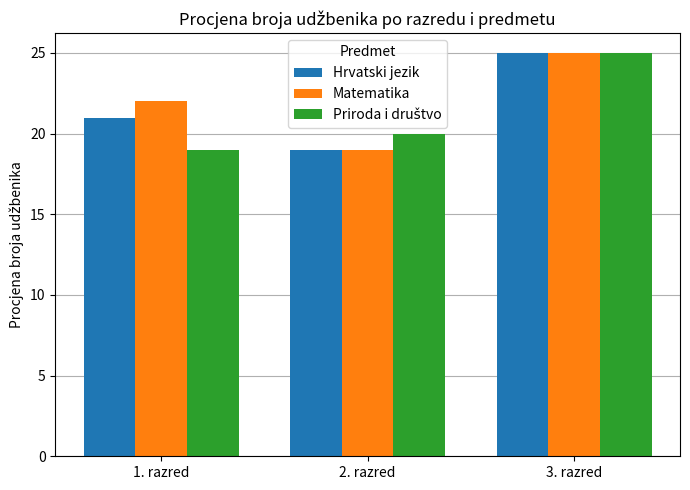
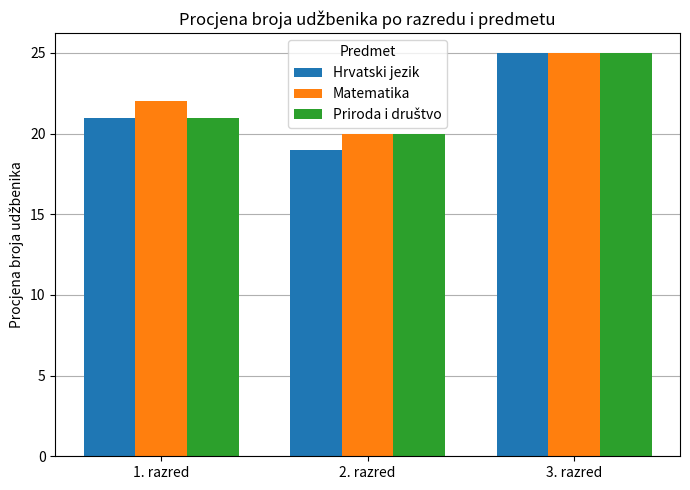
Priroda i društvo, 1. razred: 19 -> 21
Matematika, 2. razred: 19 -> 20
